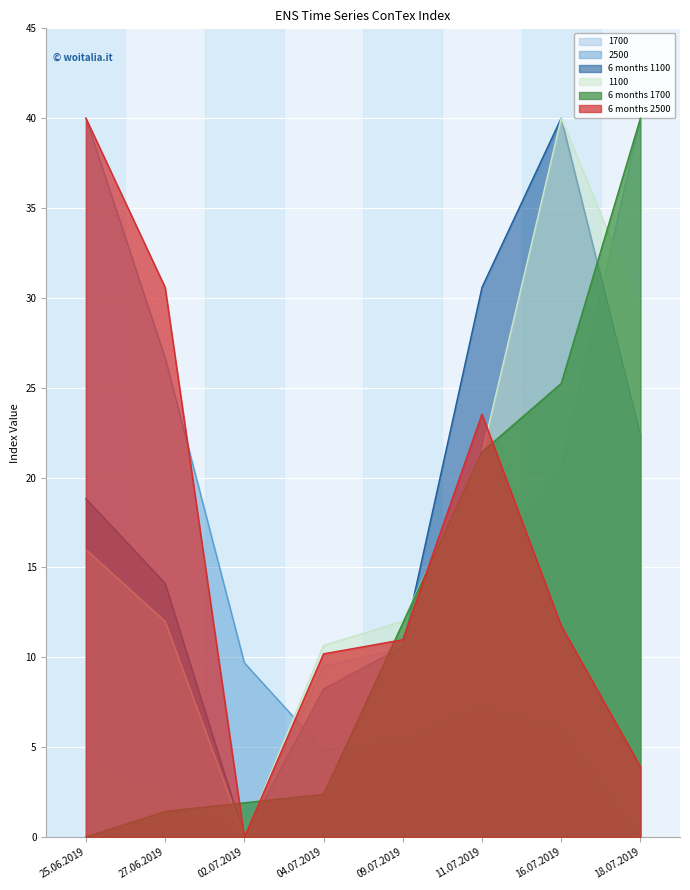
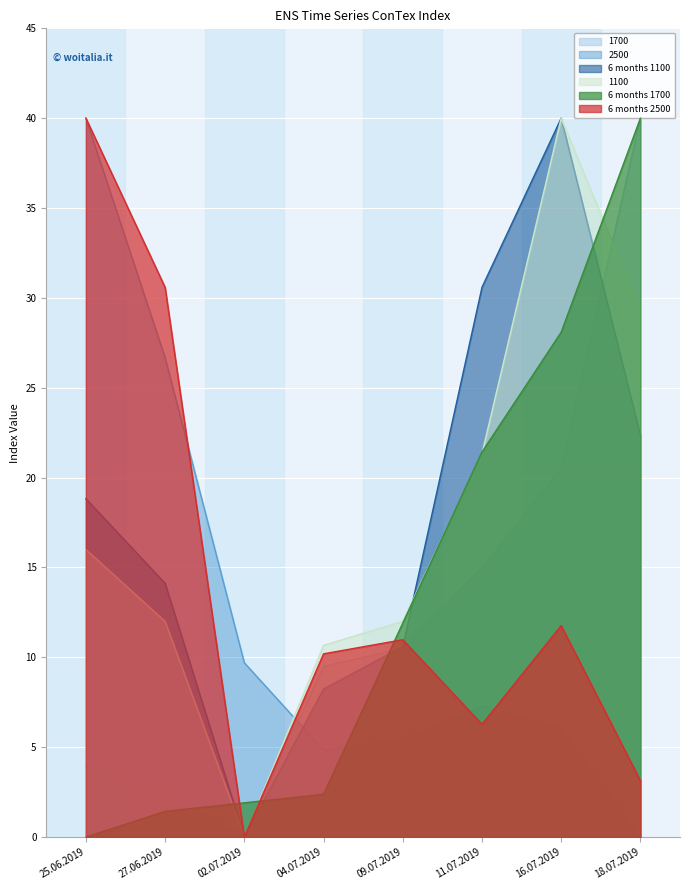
6 months 2500, 11.07.2019: 23.5 -> 6.3
6 months 1700, 16.07.2019: 25.2 -> 28.1
6 months 2500, 18.07.2019: 3.9 -> 3.1
